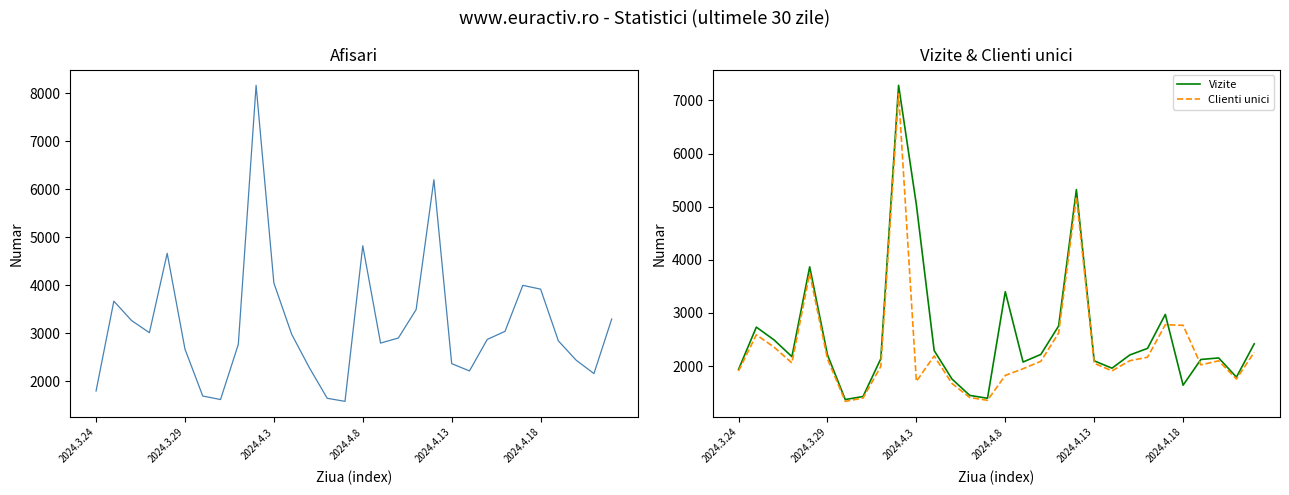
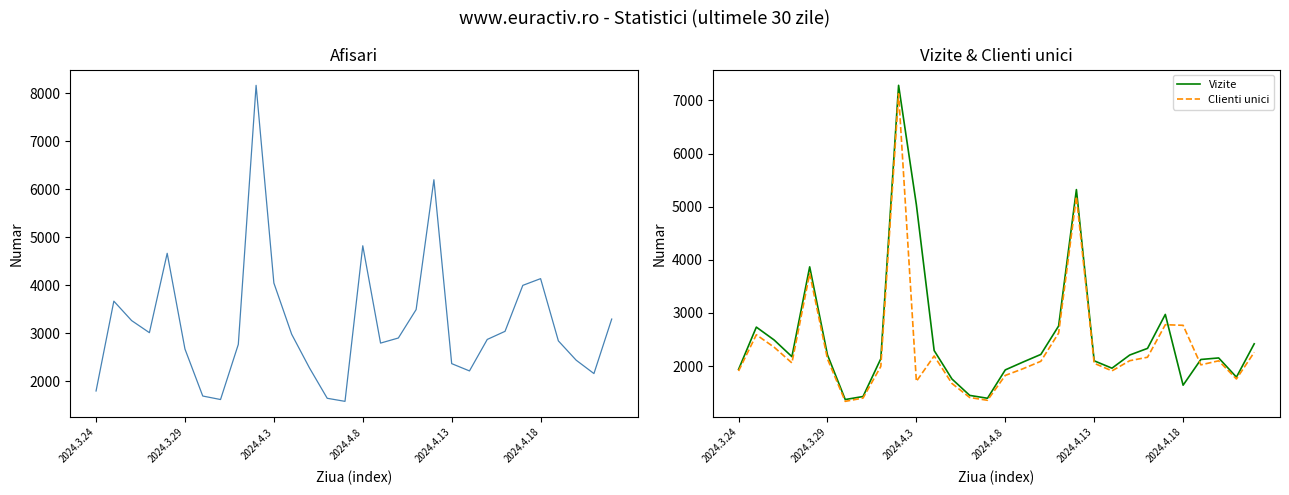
Afisari, 2024.4.18: 3900 -> 4100
Vizite & Clienti unici, Vizite, 2024.4.8: 3400 -> 1900
